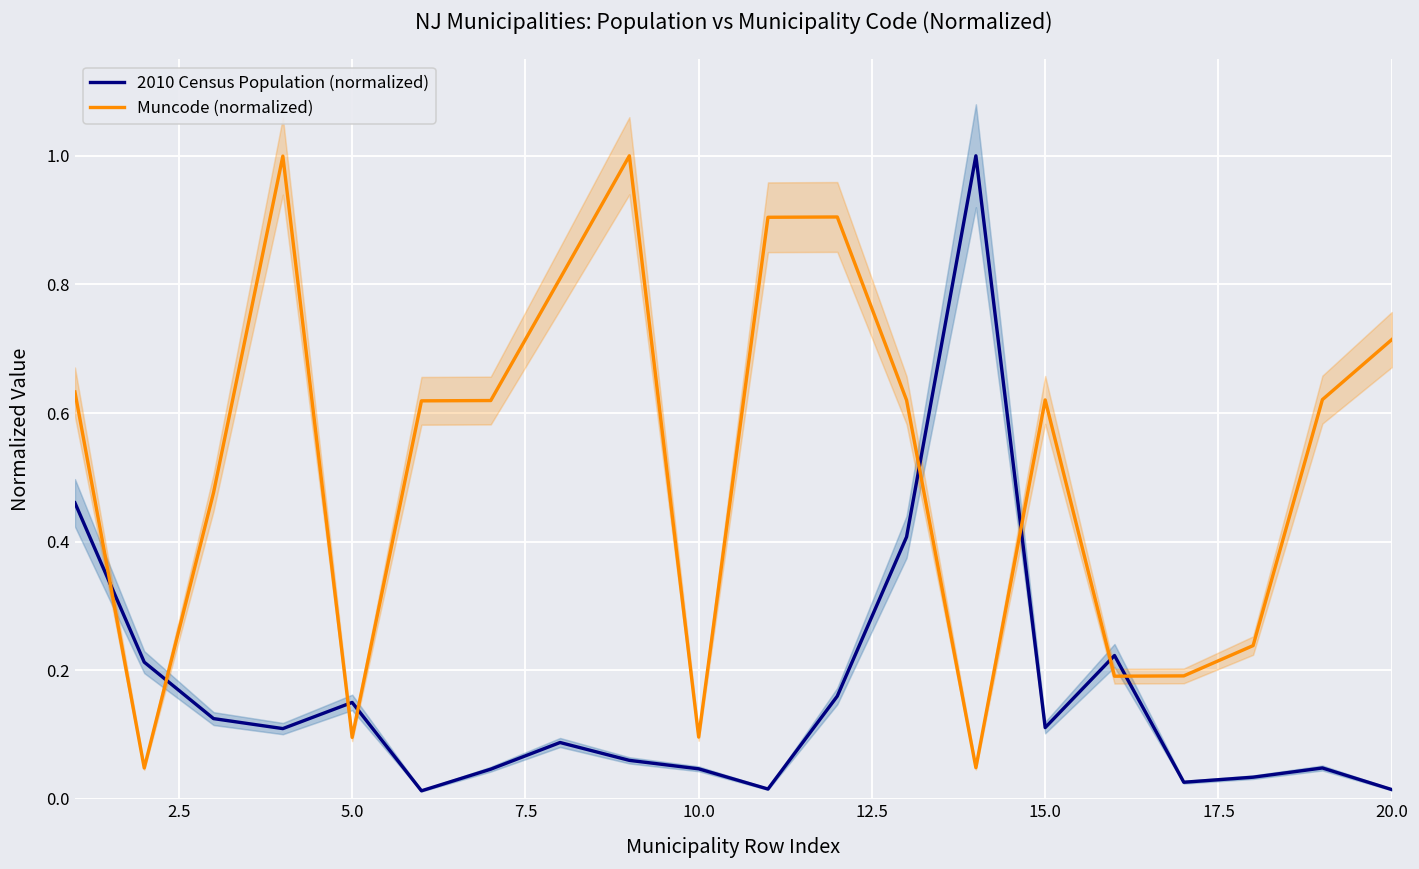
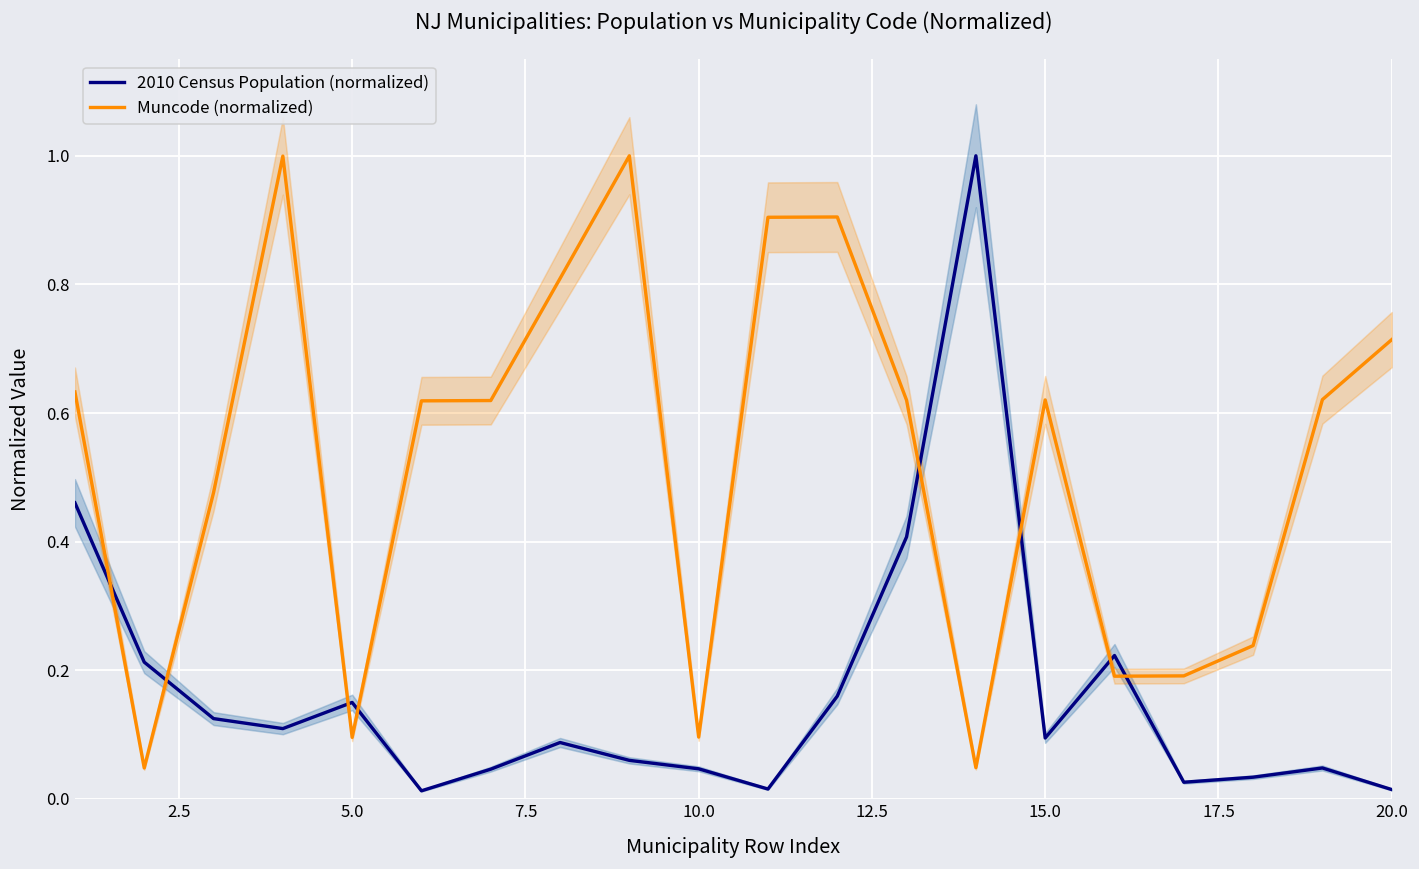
2010 Census Population (normalized), 15.0: 0.11 -> 0.09
